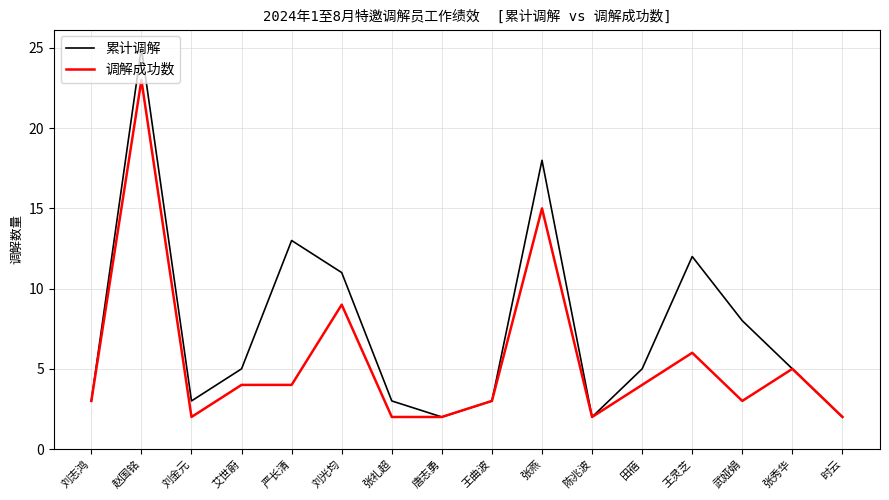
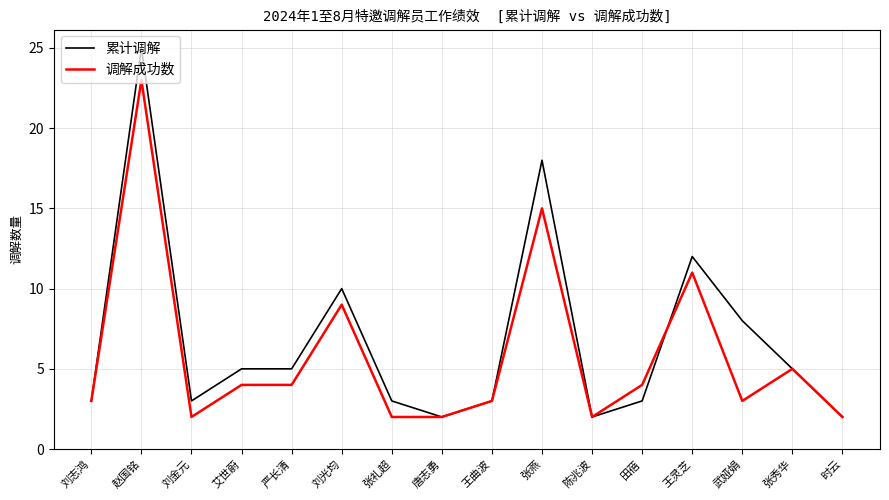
累计调解, 严长清: 13 -> 5
累计调解, 刘光均: 11 -> 10
累计调解, 田蓓: 5 -> 3
调解成功数, 王灵芝: 6 -> 11
